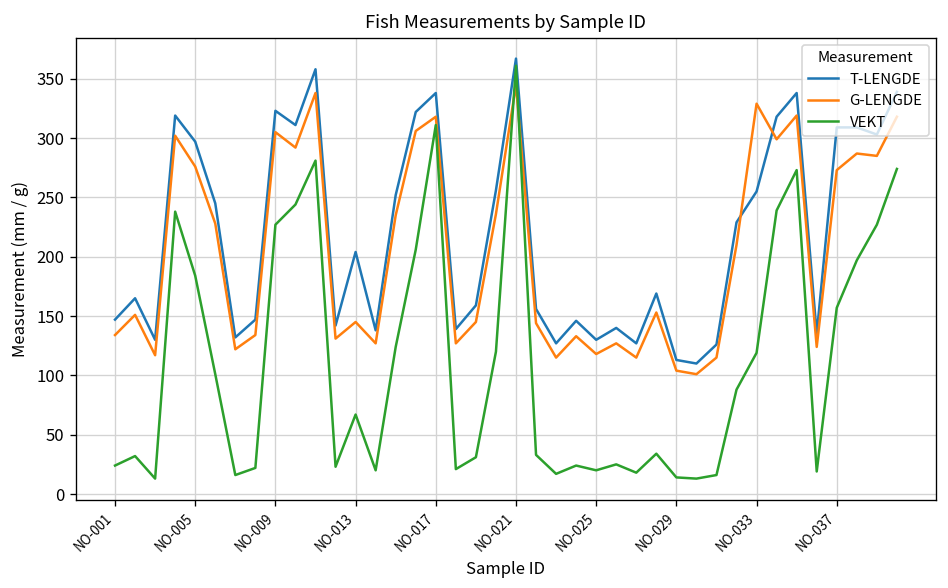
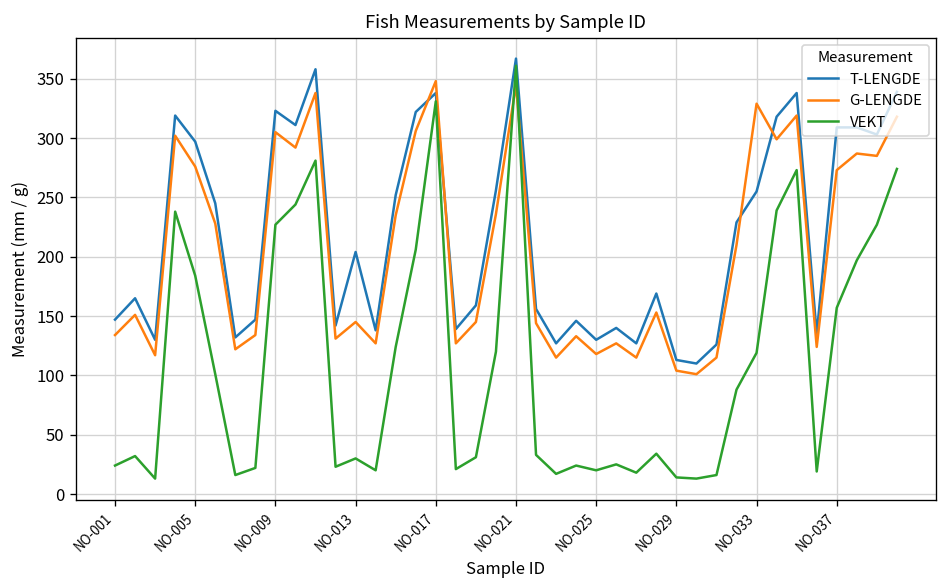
VEKT, NO-013: 70 -> 30
G-LENGDE, NO-017: 320 -> 350
VEKT, NO-017: 310 -> 330
